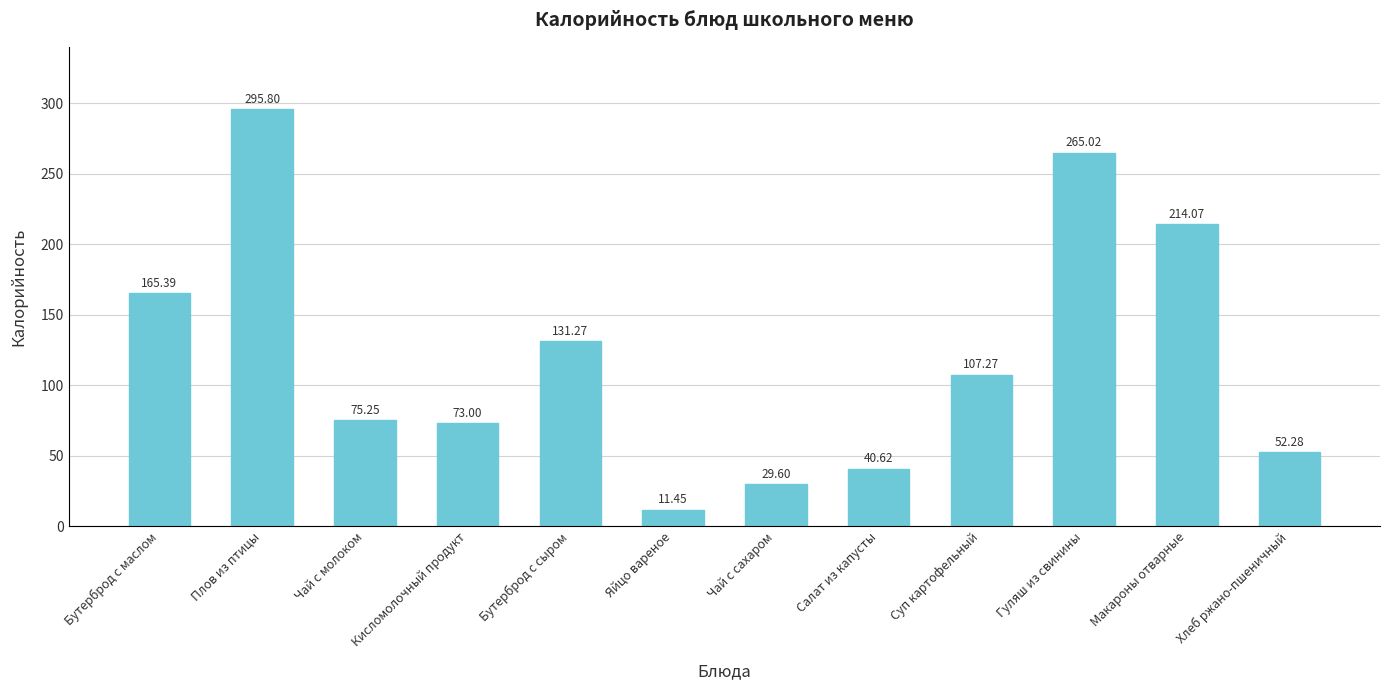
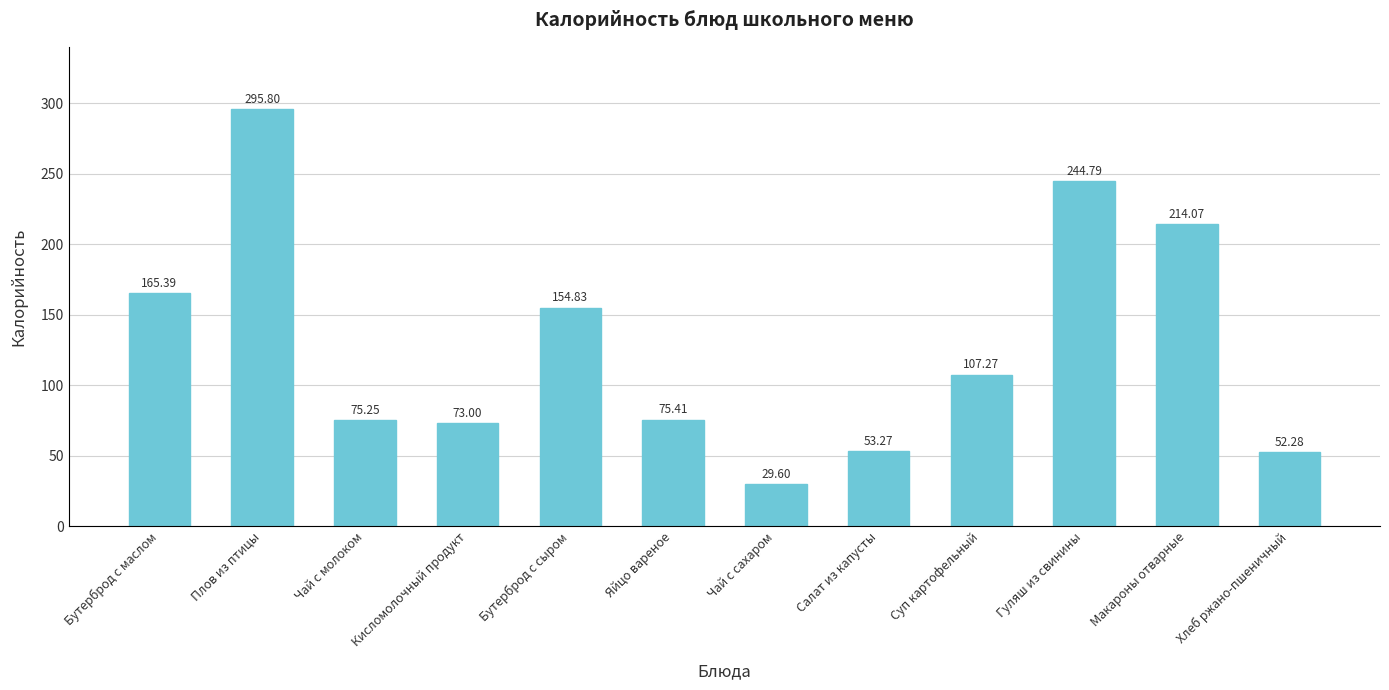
Бутерброд с сыром: 131.27 -> 154.83
Яйцо вареное: 11.45 -> 75.41
Салат из капусты: 40.62 -> 53.27
Гуляш из свинины: 265.02 -> 244.79
